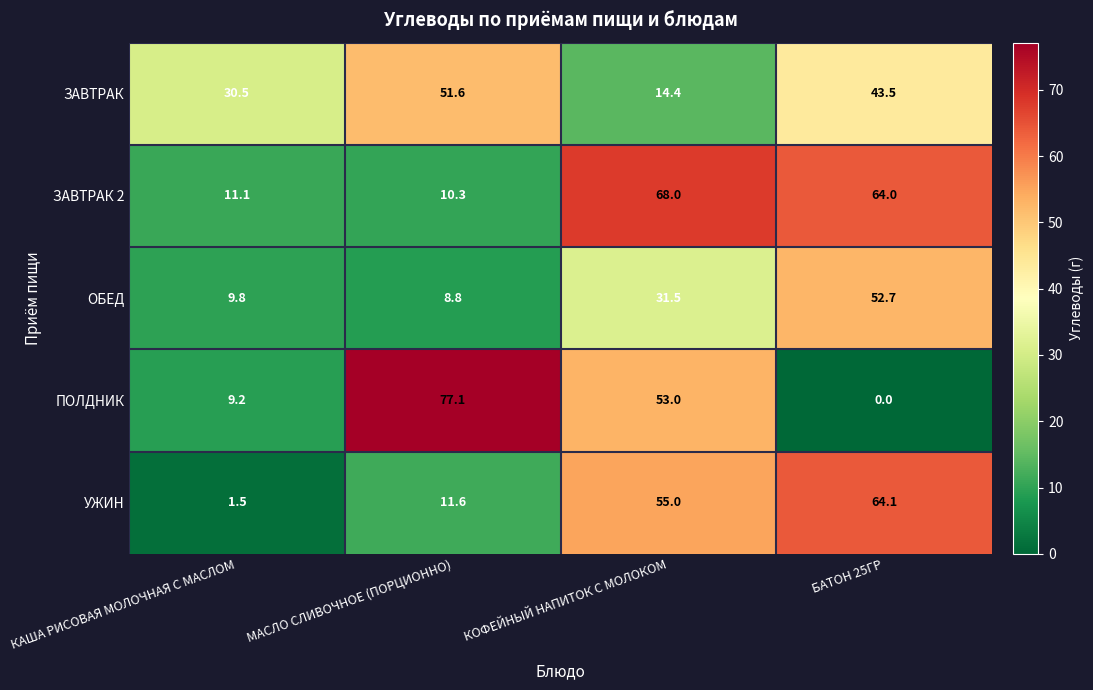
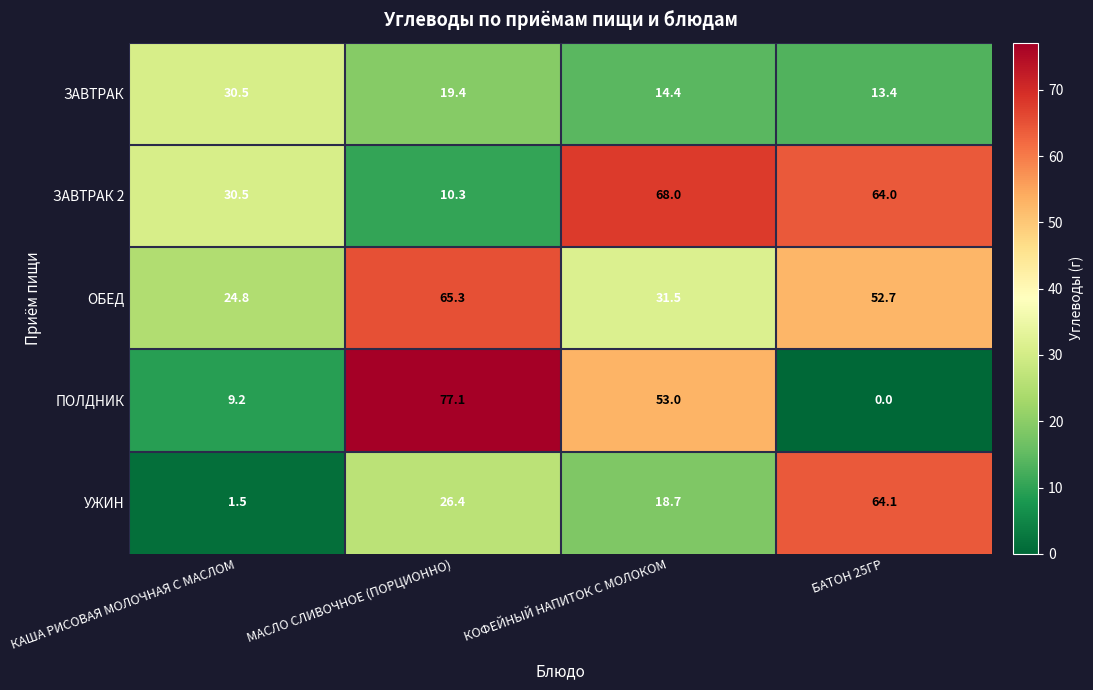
ЗАВТРАК, МАСЛО СЛИВОЧНОЕ (ПОРЦИОННО): 51.6 -> 19.4
ЗАВТРАК, БАТОН 25ГР: 43.5 -> 13.4
ЗАВТРАК 2, КАША РИСОВАЯ МОЛОЧНАЯ С МАСЛОМ: 11.1 -> 30.5
ОБЕД, КАША РИСОВАЯ МОЛОЧНАЯ С МАСЛОМ: 9.8 -> 24.8
ОБЕД, МАСЛО СЛИВОЧНОЕ (ПОРЦИОННО): 8.8 -> 65.3
УЖИН, МАСЛО СЛИВОЧНОЕ (ПОРЦИОННО): 11.6 -> 26.4
УЖИН, КОФЕЙНЫЙ НАПИТОК С МОЛОКОМ: 55.0 -> 18.7
